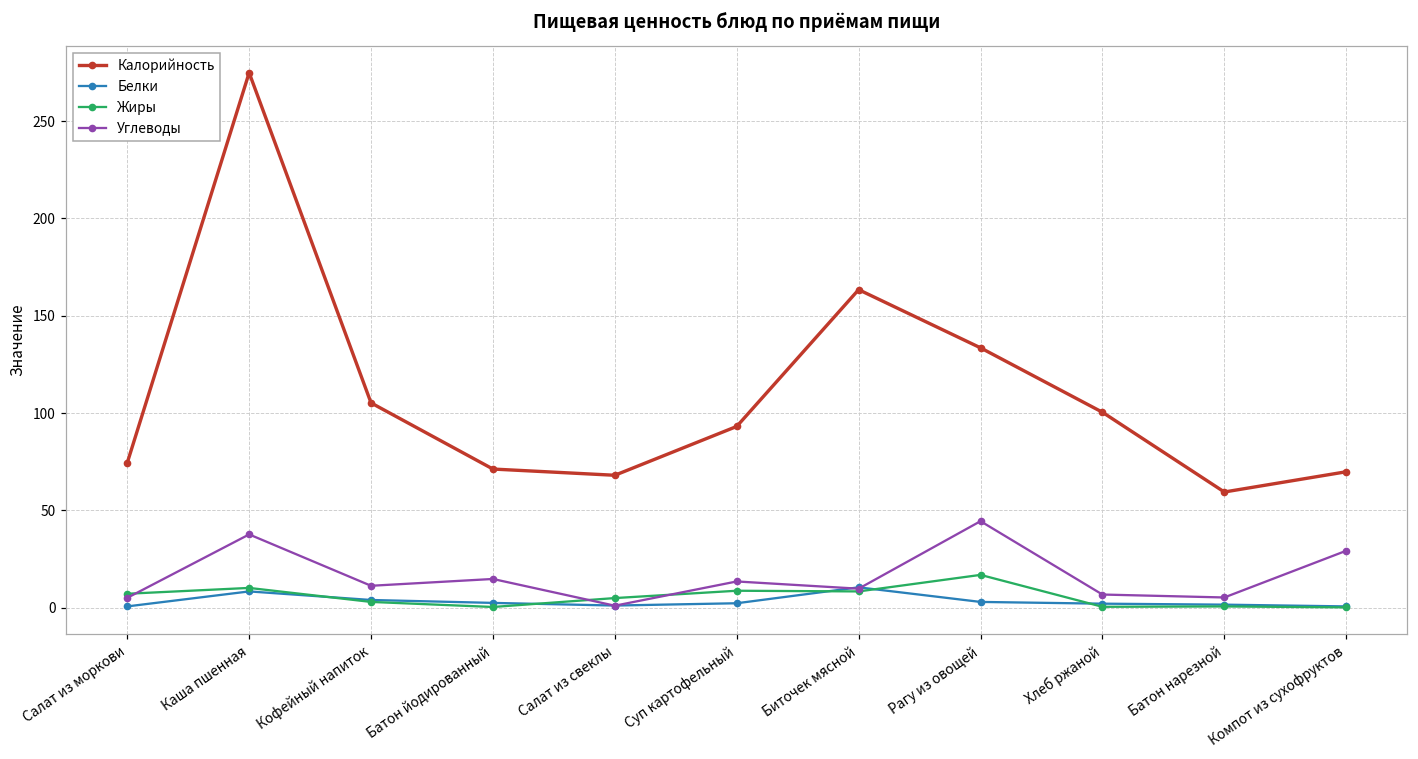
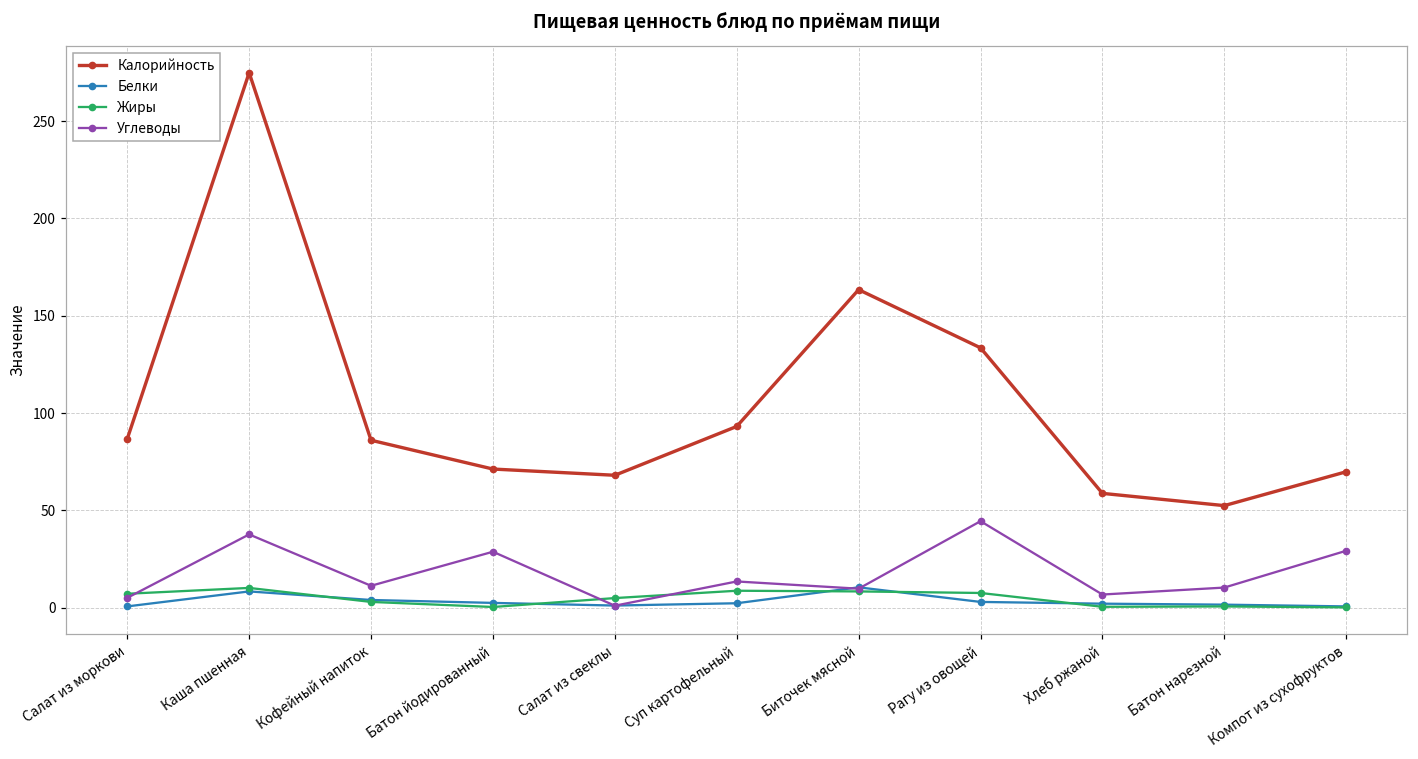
Калорийность, Салат из моркови: 74 -> 87
Калорийность, Кофейный напиток: 105 -> 86
Углеводы, Батон йодированный: 15 -> 29
Жиры, Рагу из овощей: 17 -> 8
Калорийность, Хлеб ржаной: 100 -> 59
Калорийность, Батон нарезной: 59 -> 52
Углеводы, Батон нарезной: 5 -> 10
